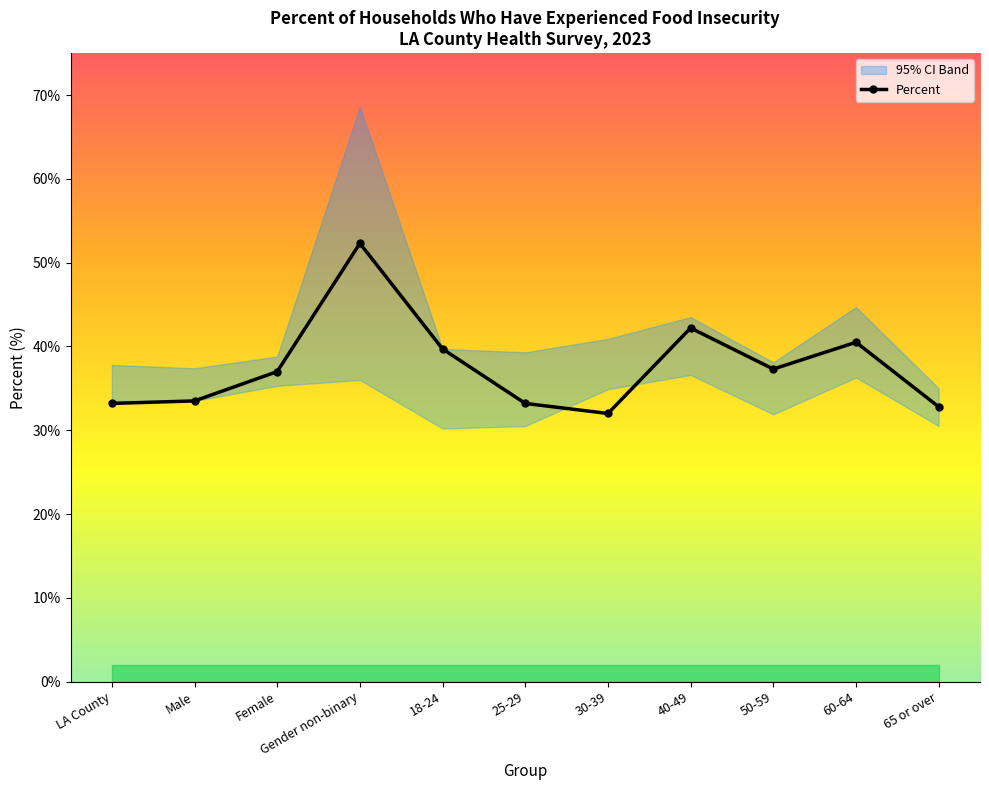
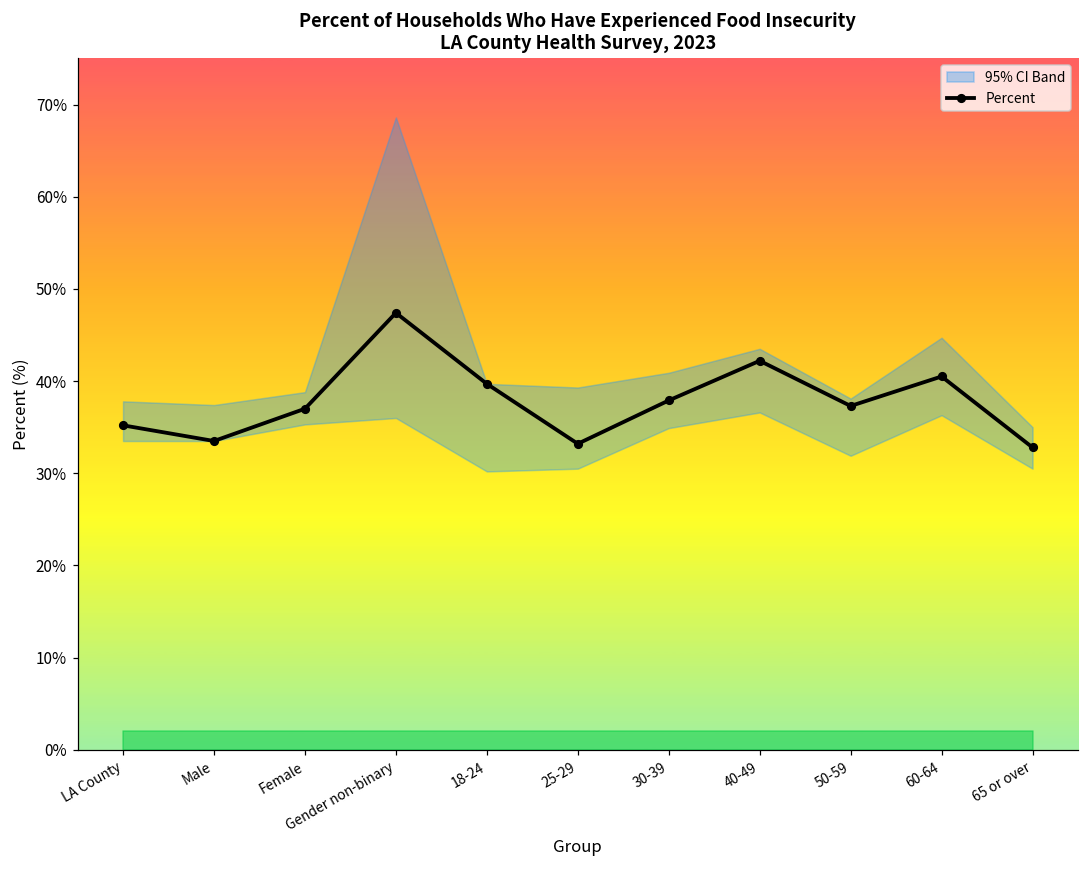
Percent, LA County: 33% -> 35%
Percent, Gender non-binary: 52% -> 47%
Percent, 30-39: 32% -> 38%
